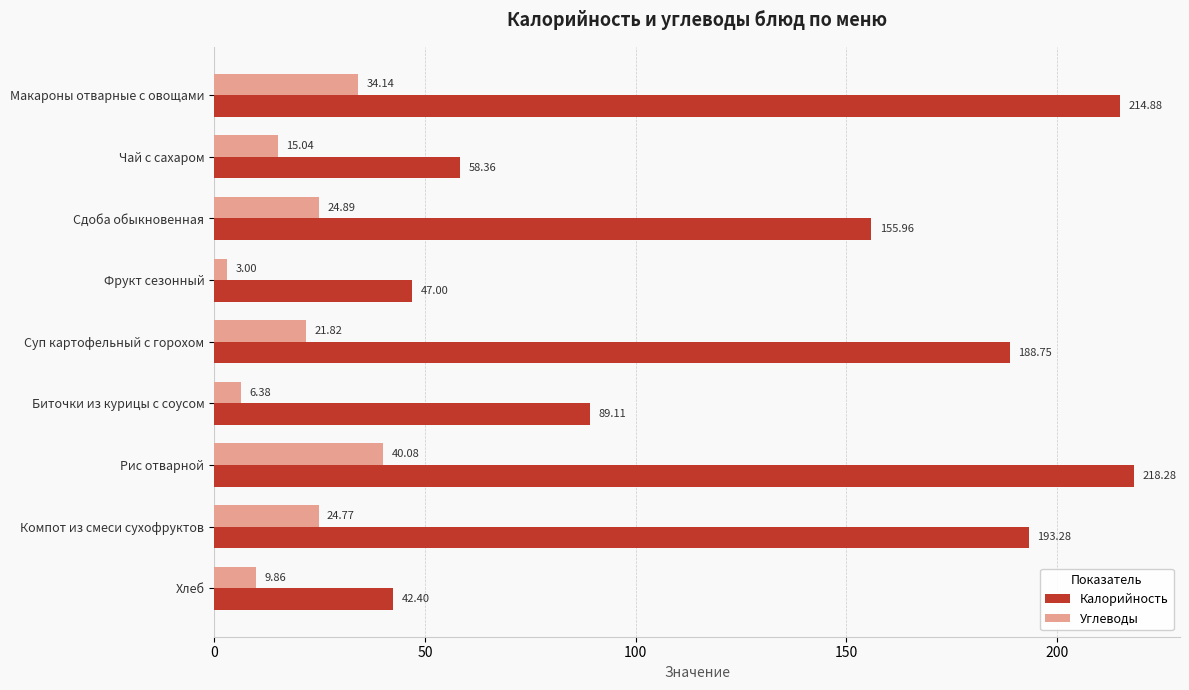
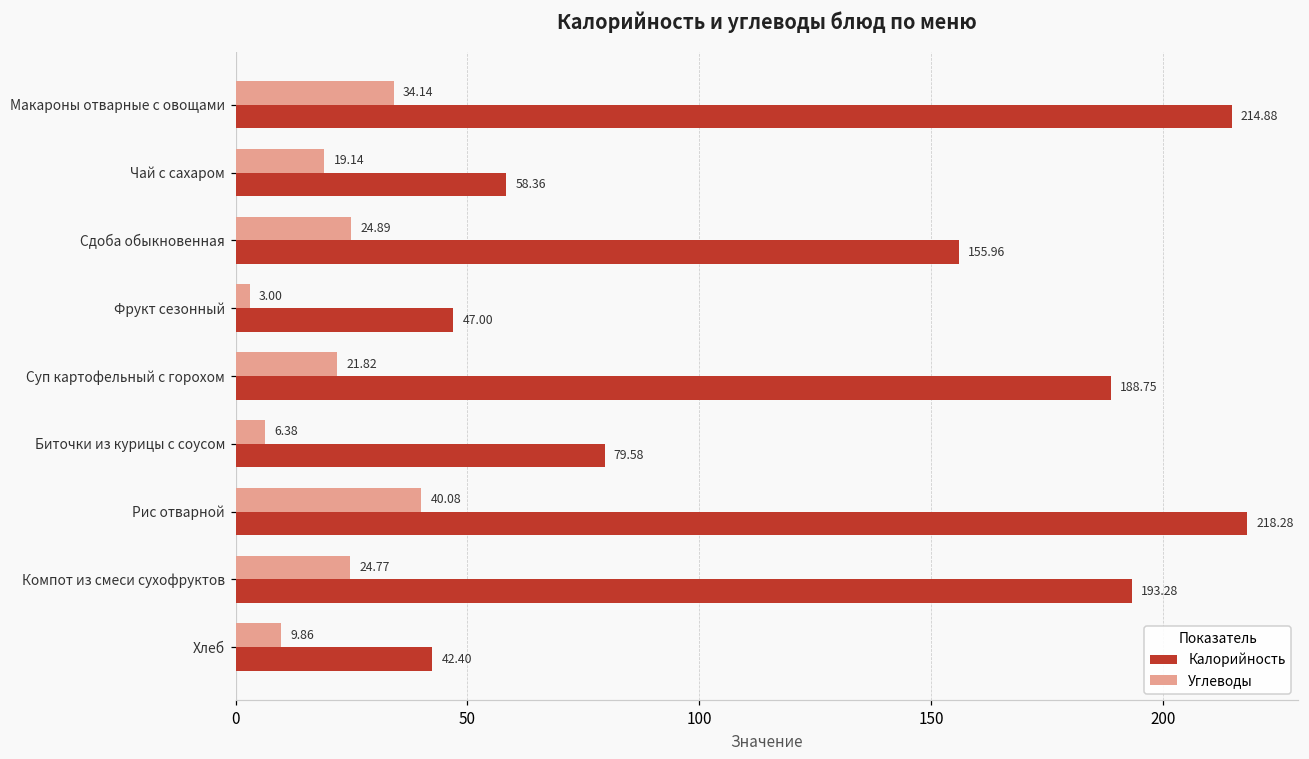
Углеводы, Чай с сахаром: 15.04 -> 19.14
Калорийность, Биточки из курицы с соусом: 89.11 -> 79.58
